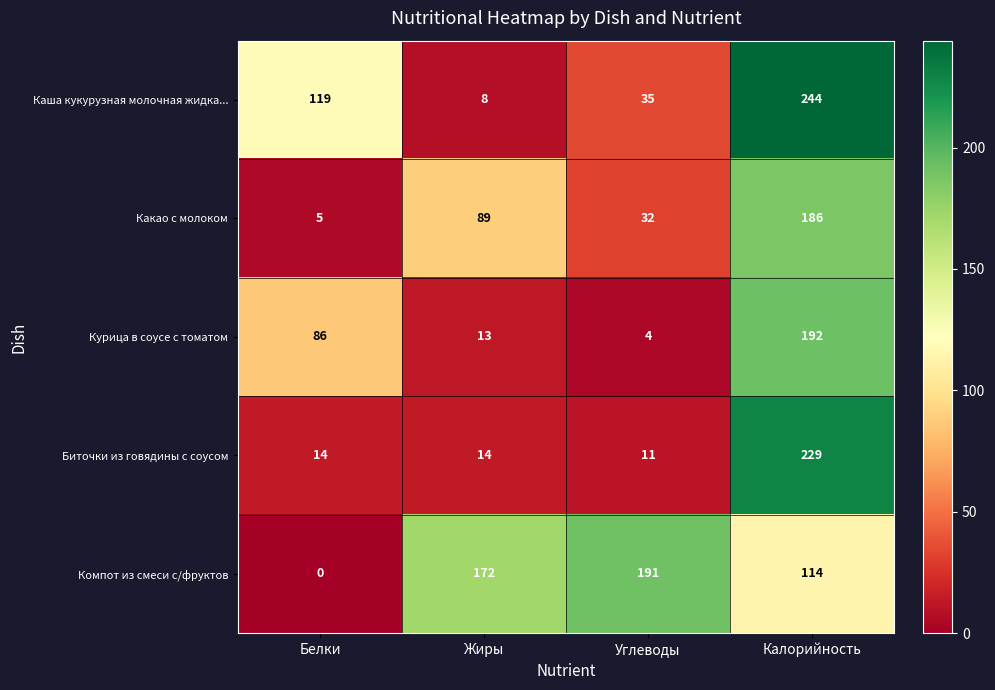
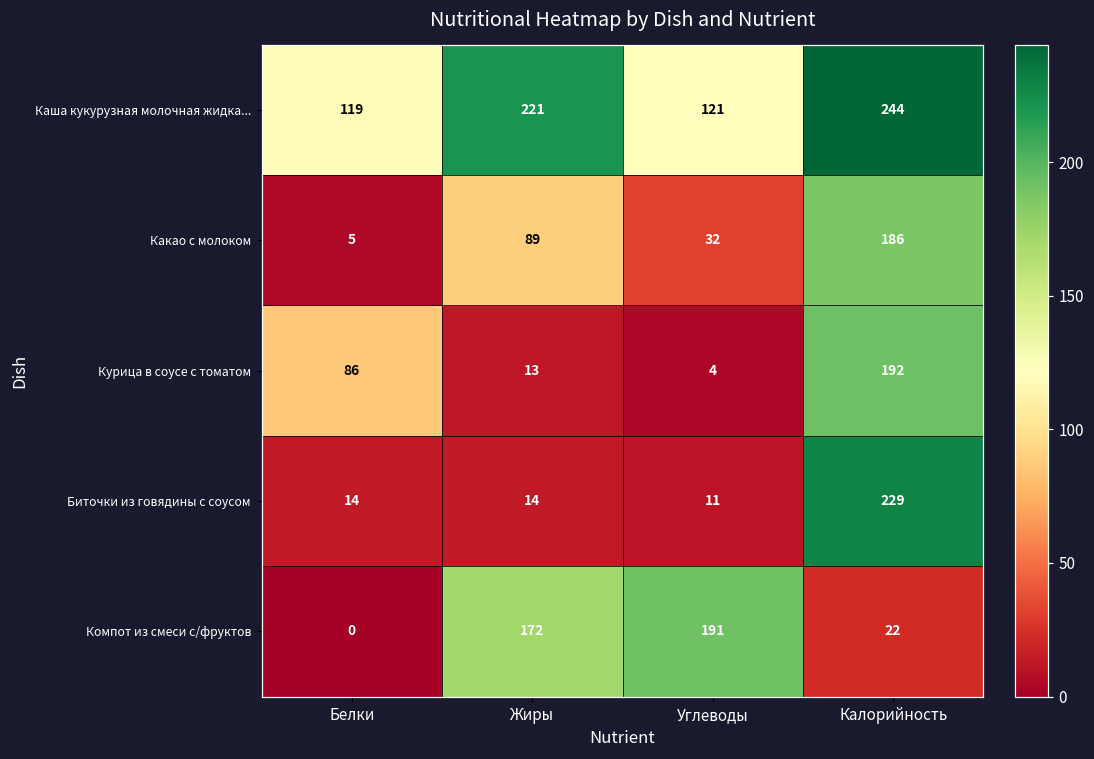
Каша кукурузная молочная жидка..., Жиры: 8 -> 221
Каша кукурузная молочная жидка..., Углеводы: 35 -> 121
Компот из смеси с/фруктов, Калорийность: 114 -> 22
